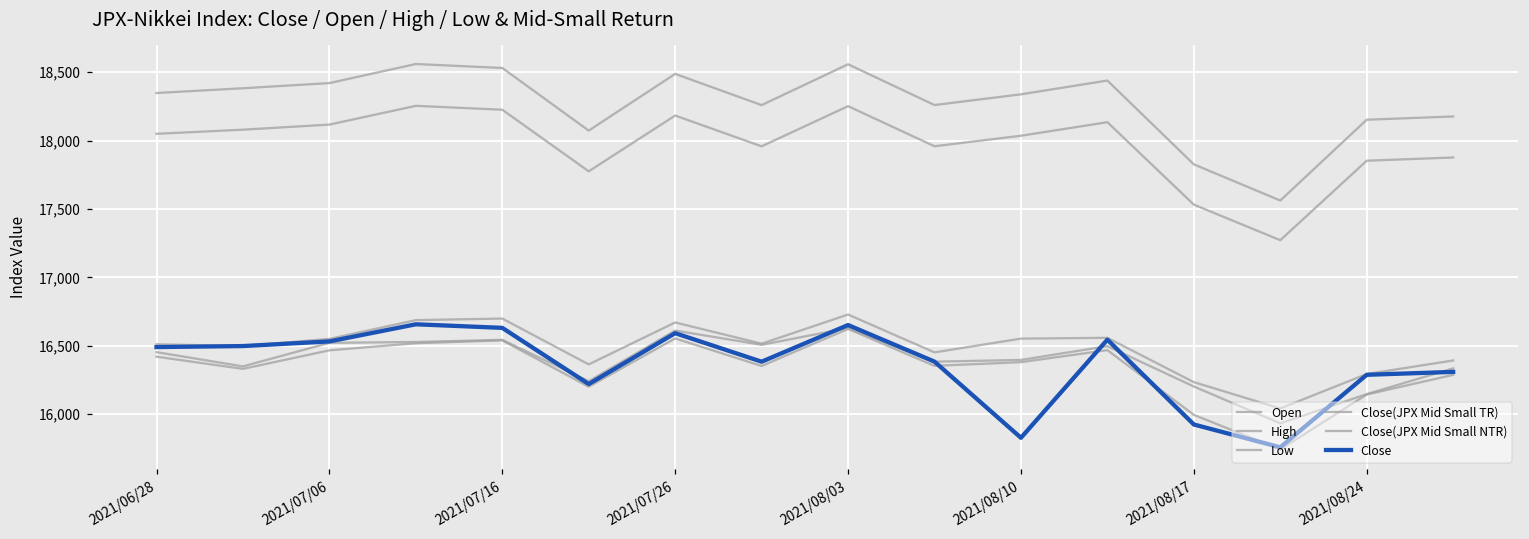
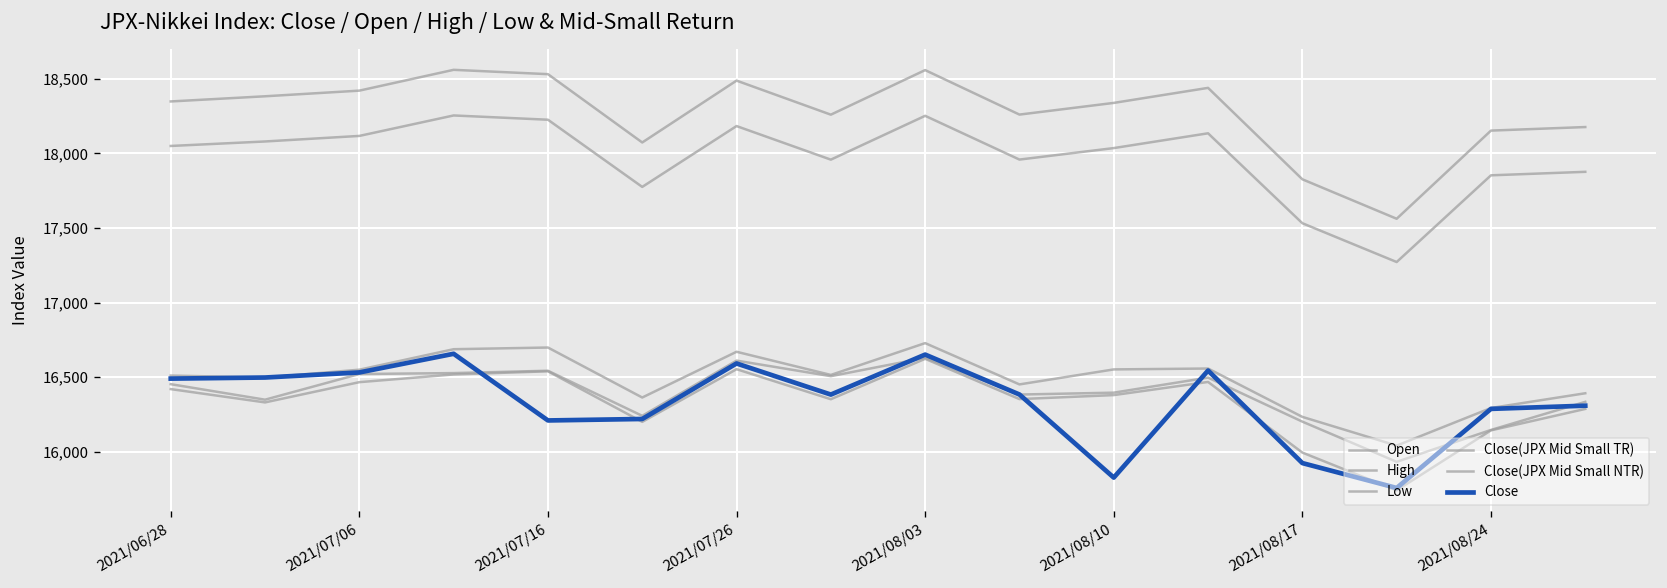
Close, 2021/07/16: 16,630 -> 16,210
